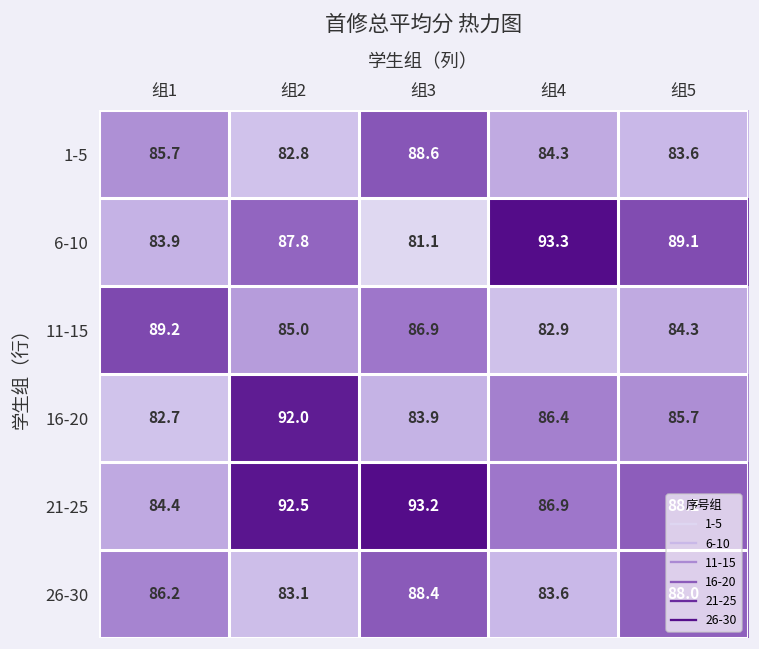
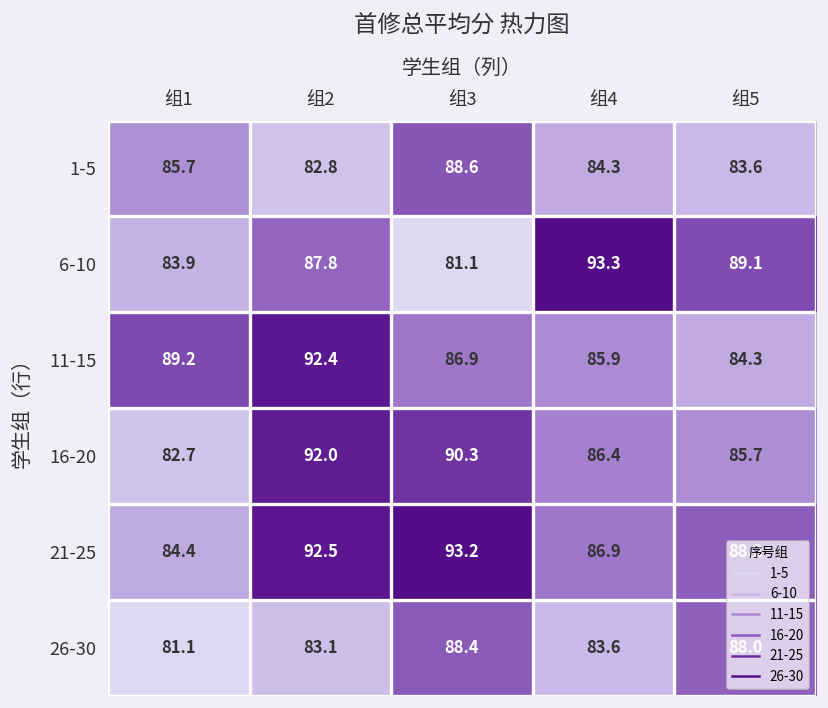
11-15, 组2: 85.0 -> 92.4
11-15, 组4: 82.9 -> 85.9
16-20, 组3: 83.9 -> 90.3
26-30, 组1: 86.2 -> 81.1
